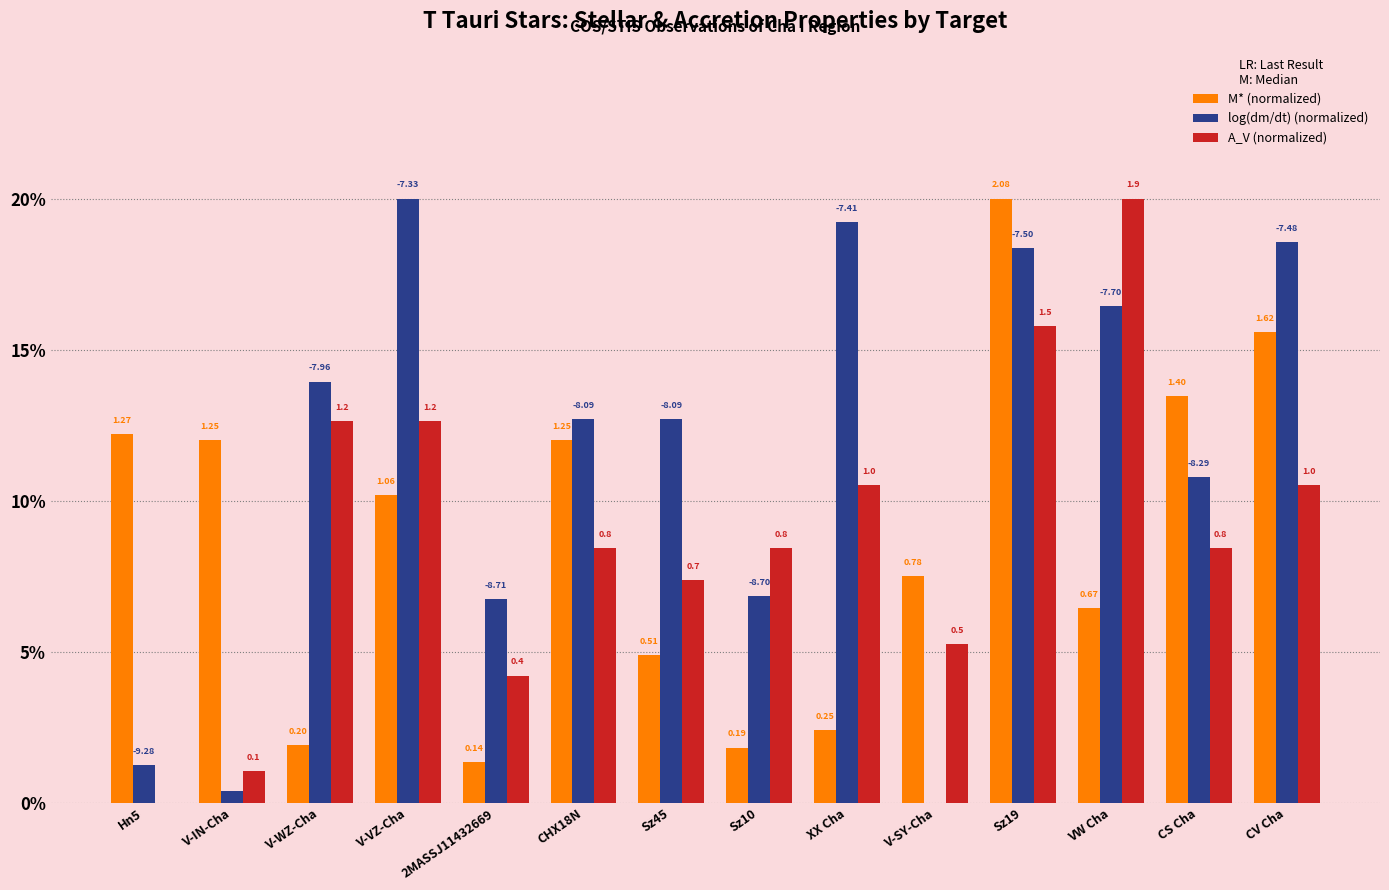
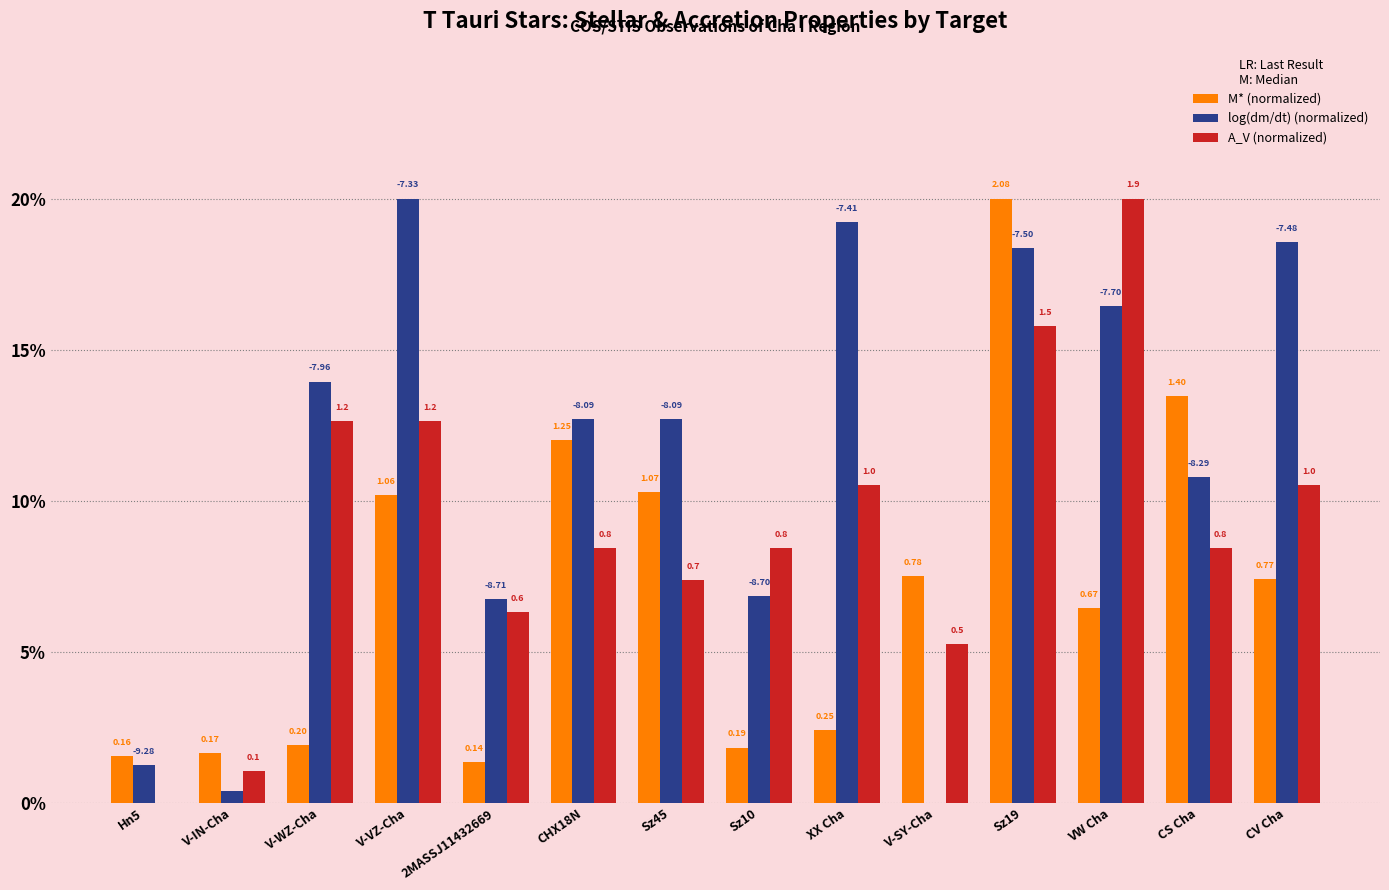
M* (normalized), Hn5: 1.27 -> 0.16
M* (normalized), V-IN-Cha: 1.25 -> 0.17
A_V (normalized), 2MASSJ11432669: 0.4 -> 0.6
M* (normalized), Sz45: 0.51 -> 1.07
M* (normalized), CV Cha: 1.62 -> 0.77
